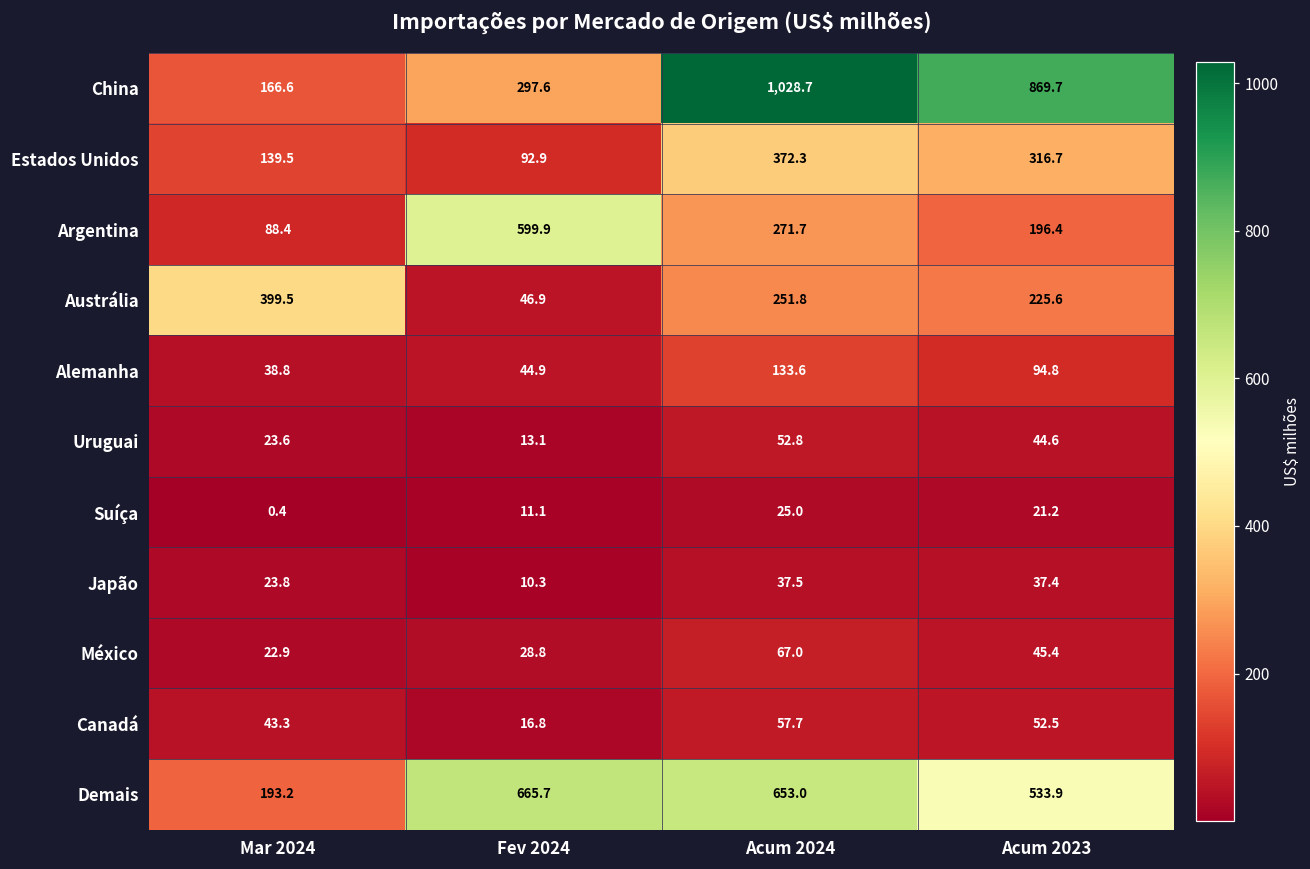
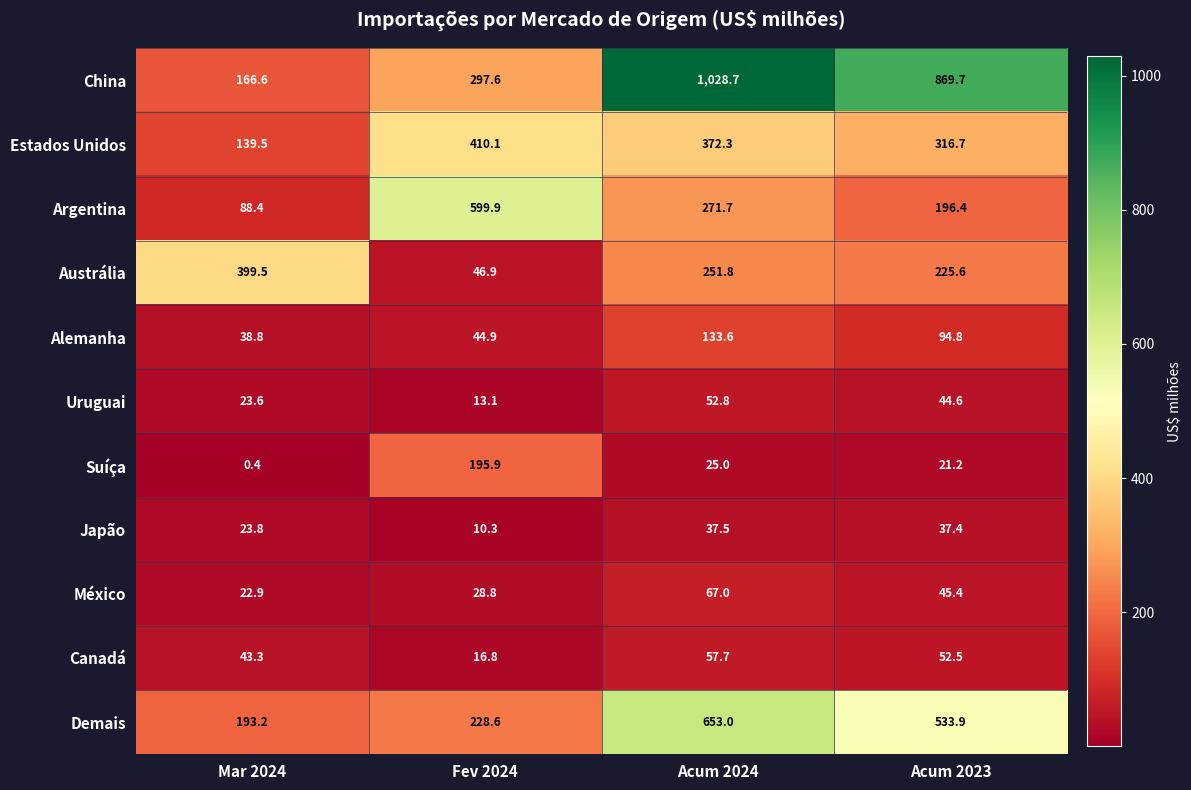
Estados Unidos, Fev 2024: 92.9 -> 410.1
Suíça, Fev 2024: 11.1 -> 195.9
Demais, Fev 2024: 665.7 -> 228.6
